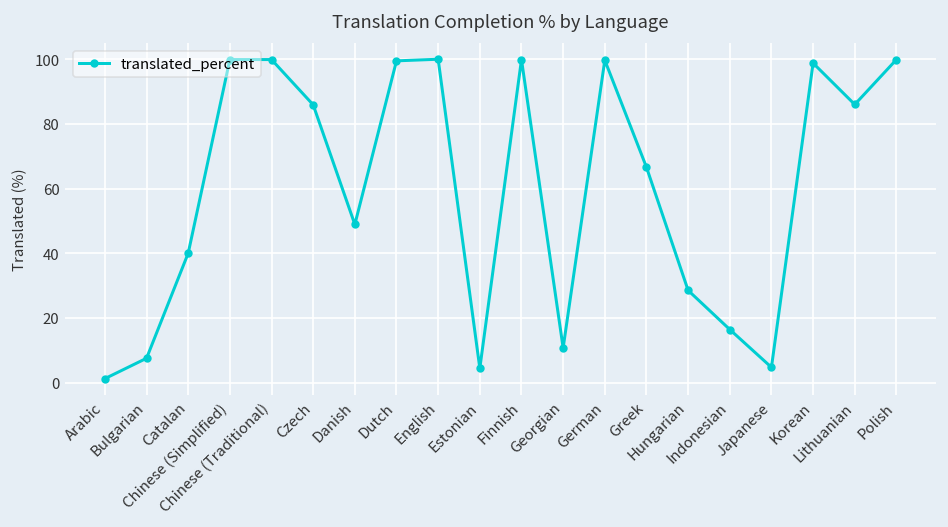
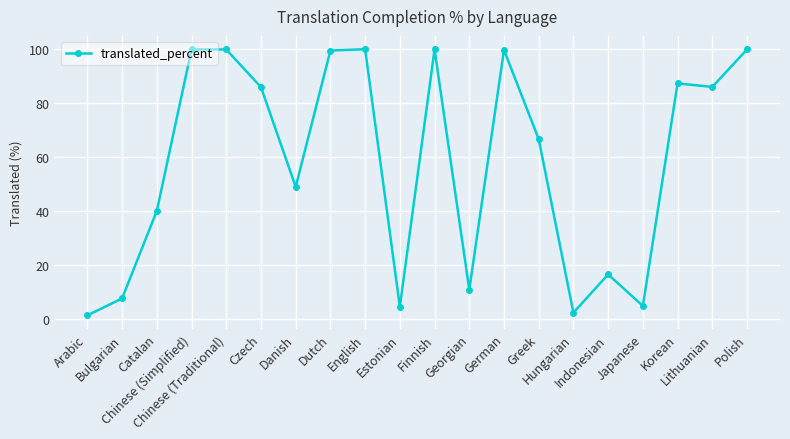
Hungarian: 29 -> 2
Korean: 99 -> 87
